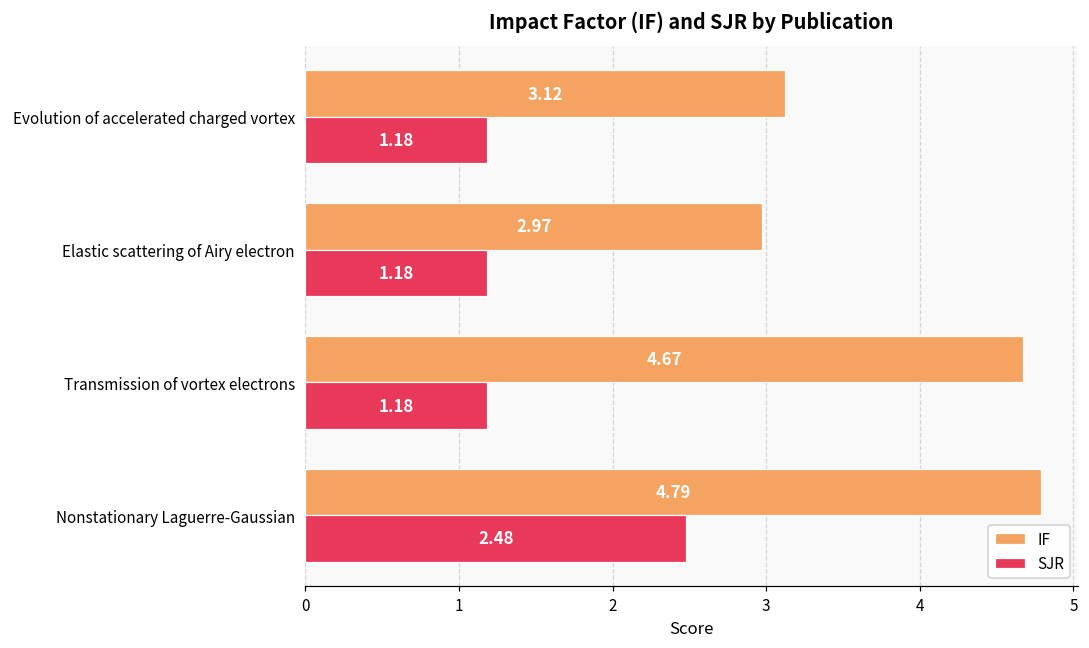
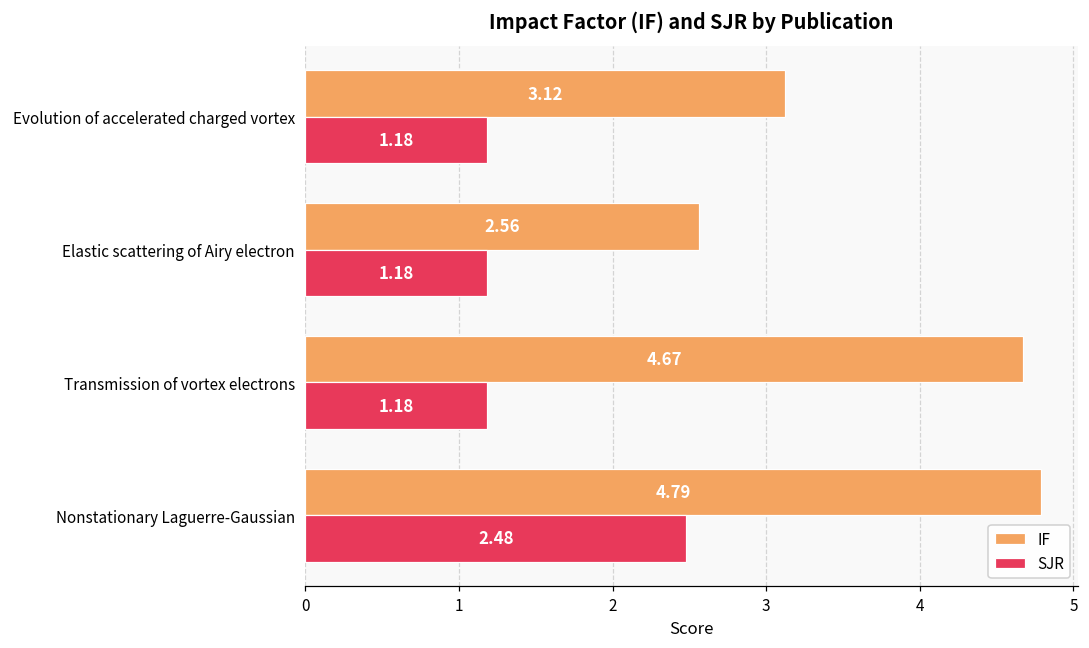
IF, Elastic scattering of Airy electron: 2.97 -> 2.56
